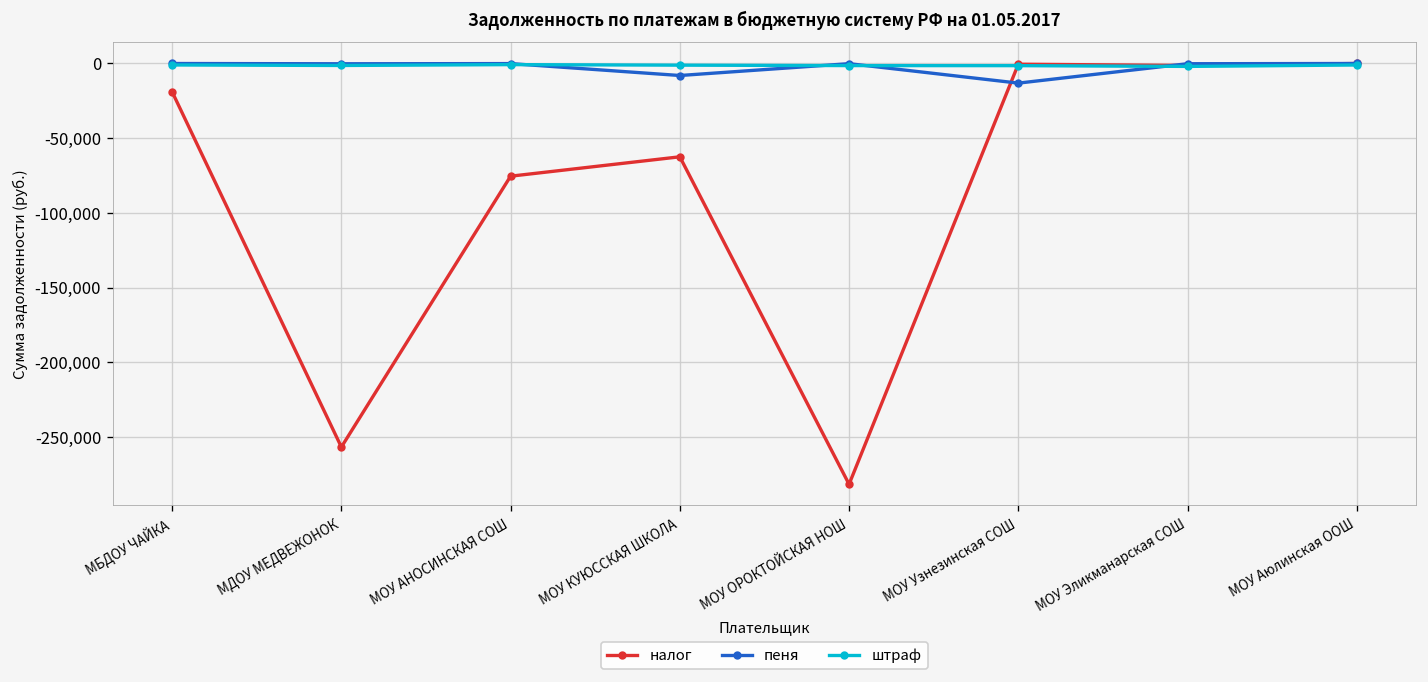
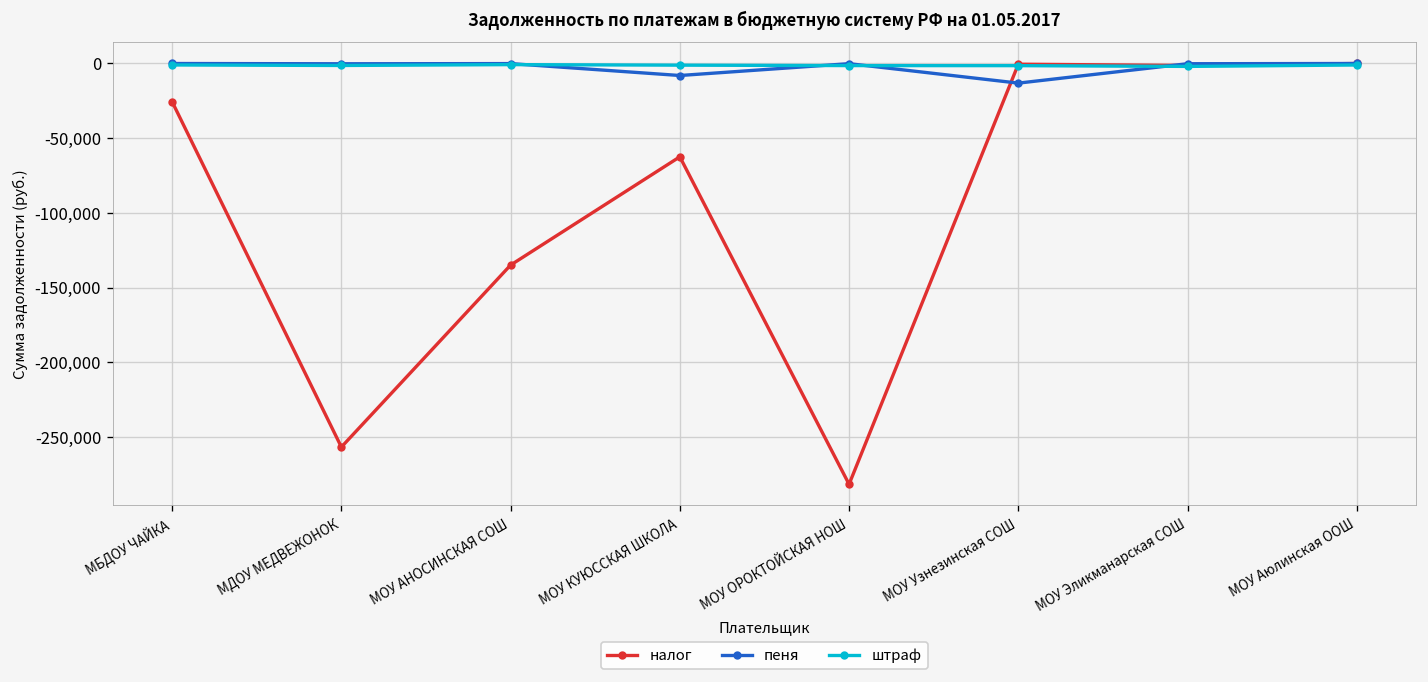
налог, МБДОУ ЧАЙКА: -19,000 -> -26,000
налог, МОУ АНОСИНСКАЯ СОШ: -75,000 -> -135,000
